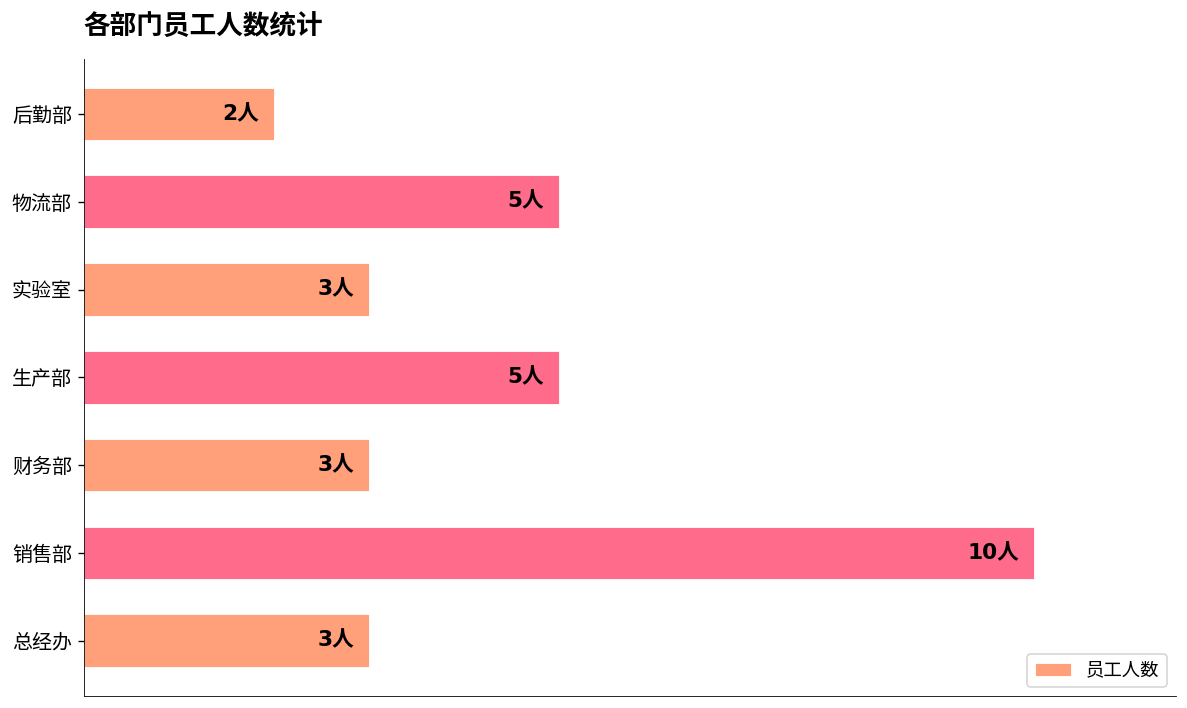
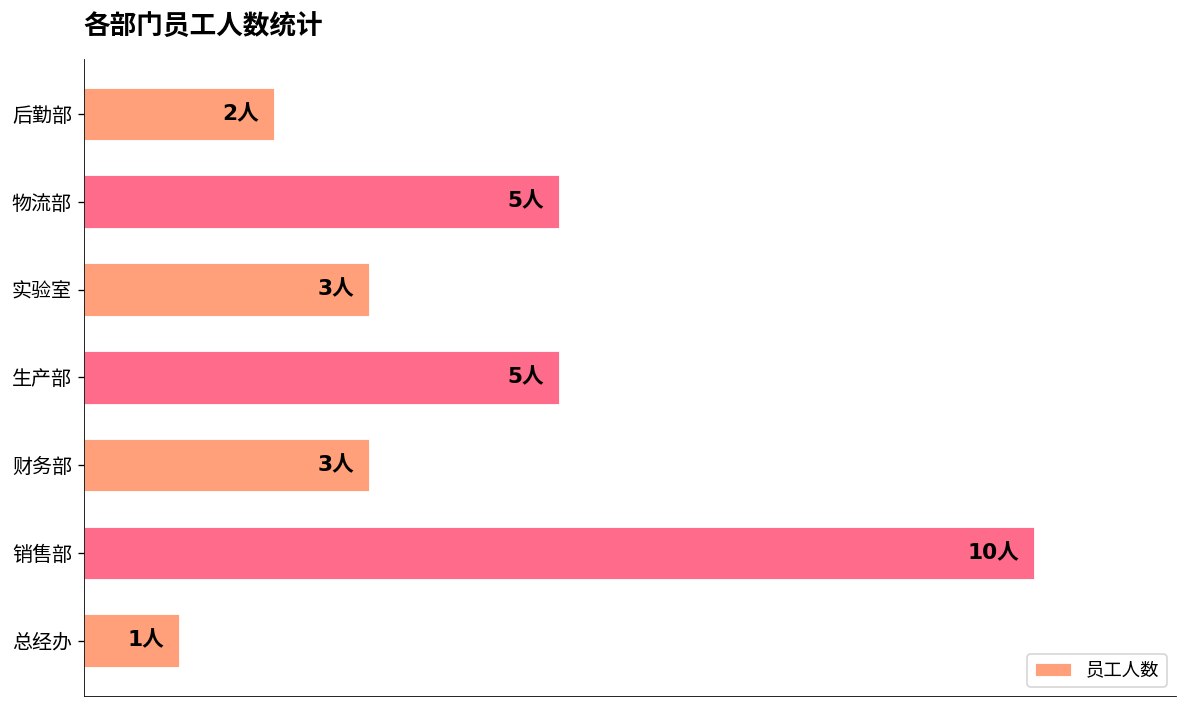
总经办: 3人 -> 1人
